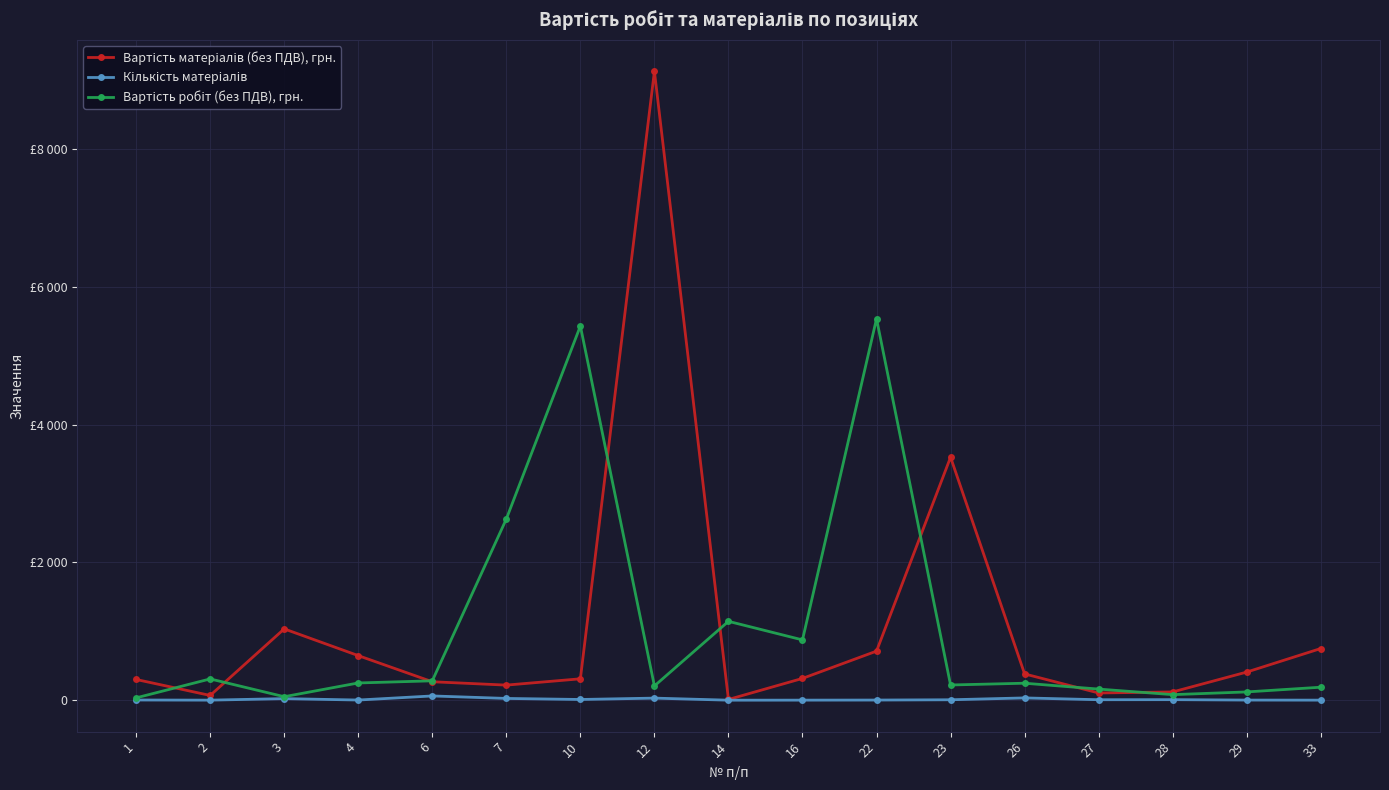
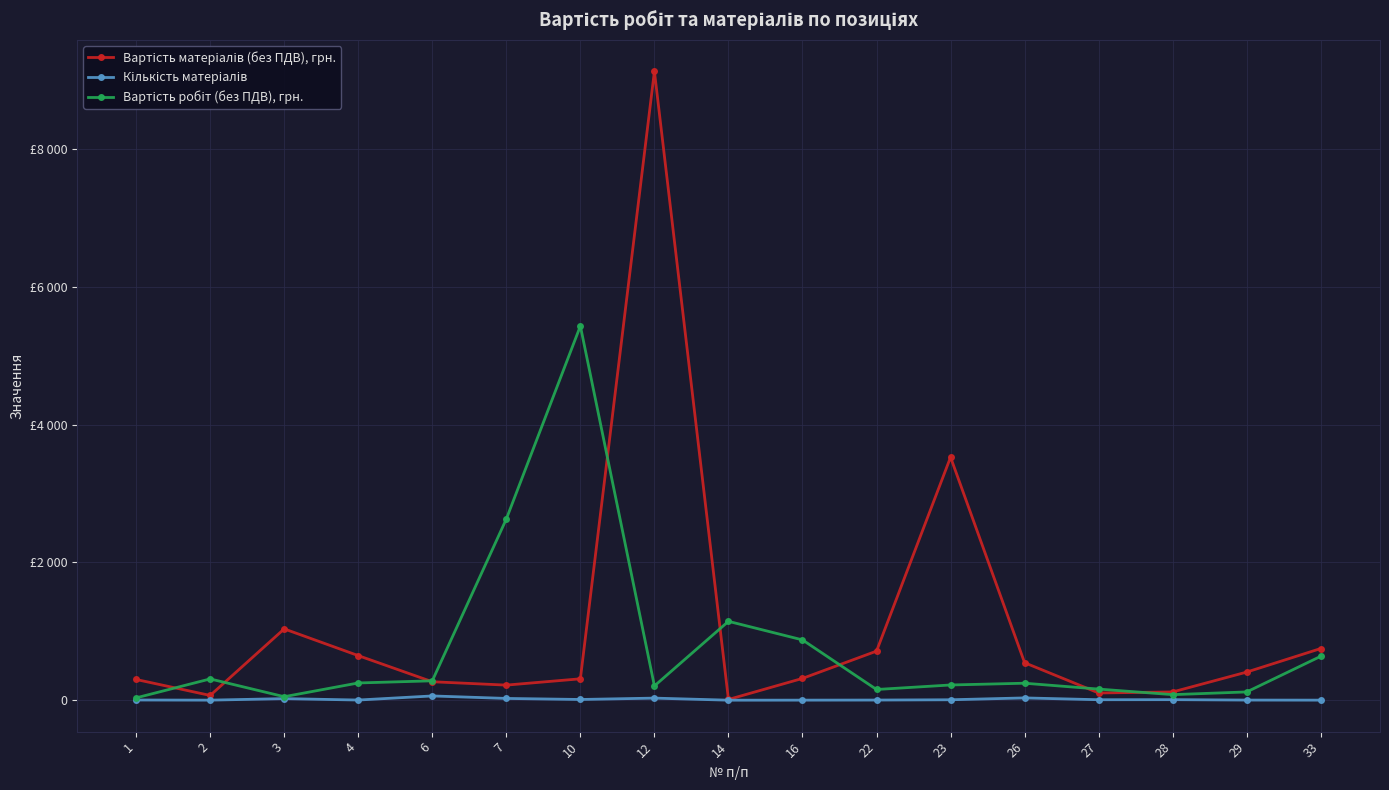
Вартість робіт (без ПДВ), грн., 22: £5500 -> £200
Вартість матеріалів (без ПДВ), грн., 26: £400 -> £500
Вартість робіт (без ПДВ), грн., 33: £200 -> £600
